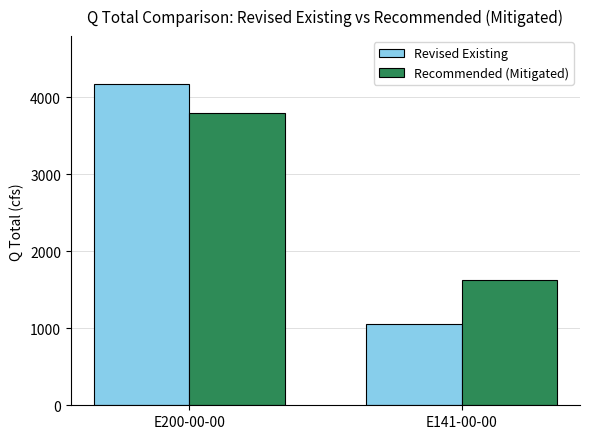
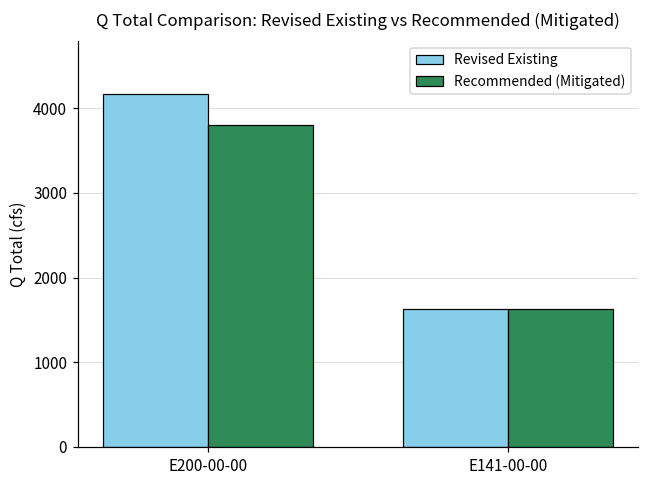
Revised Existing, E141-00-00: 1100 -> 1600
